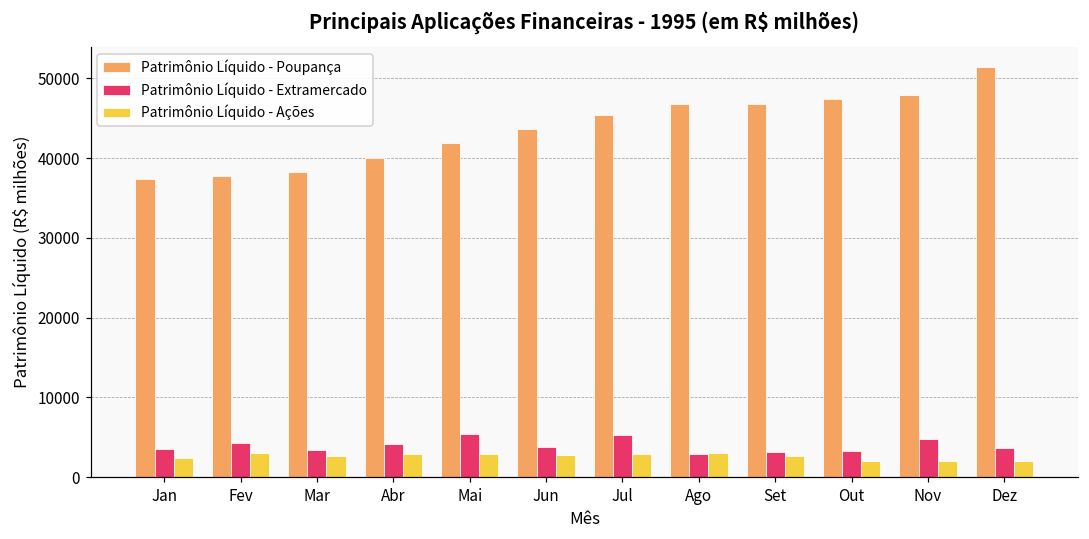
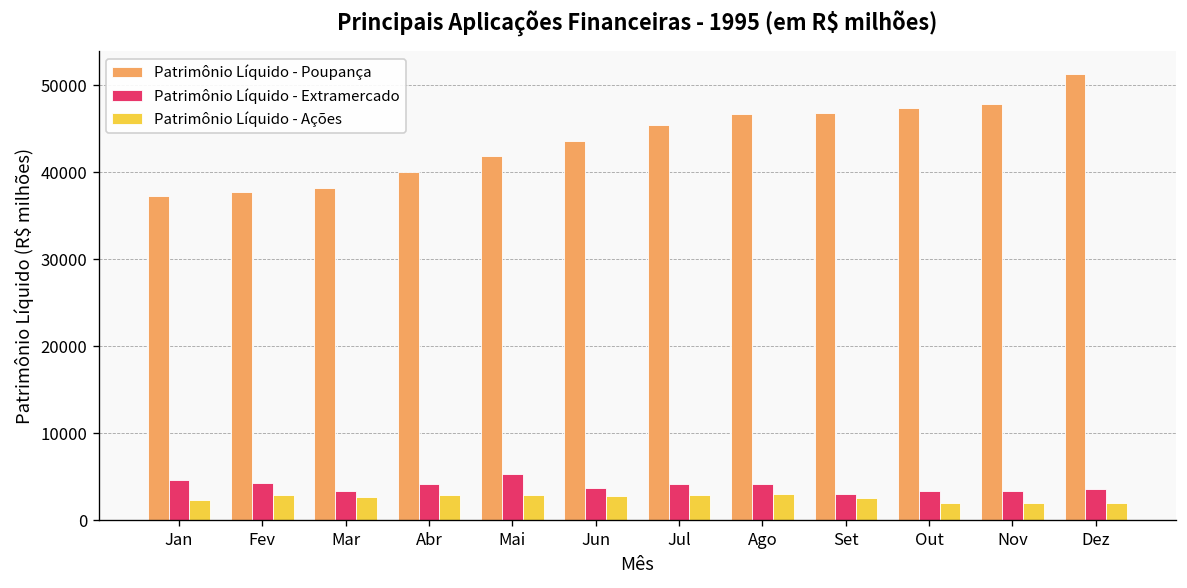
Patrimônio Líquido - Extramercado, Jan: 4000 -> 5000
Patrimônio Líquido - Extramercado, Jul: 5000 -> 4000
Patrimônio Líquido - Extramercado, Ago: 3000 -> 4000
Patrimônio Líquido - Extramercado, Nov: 5000 -> 3000
